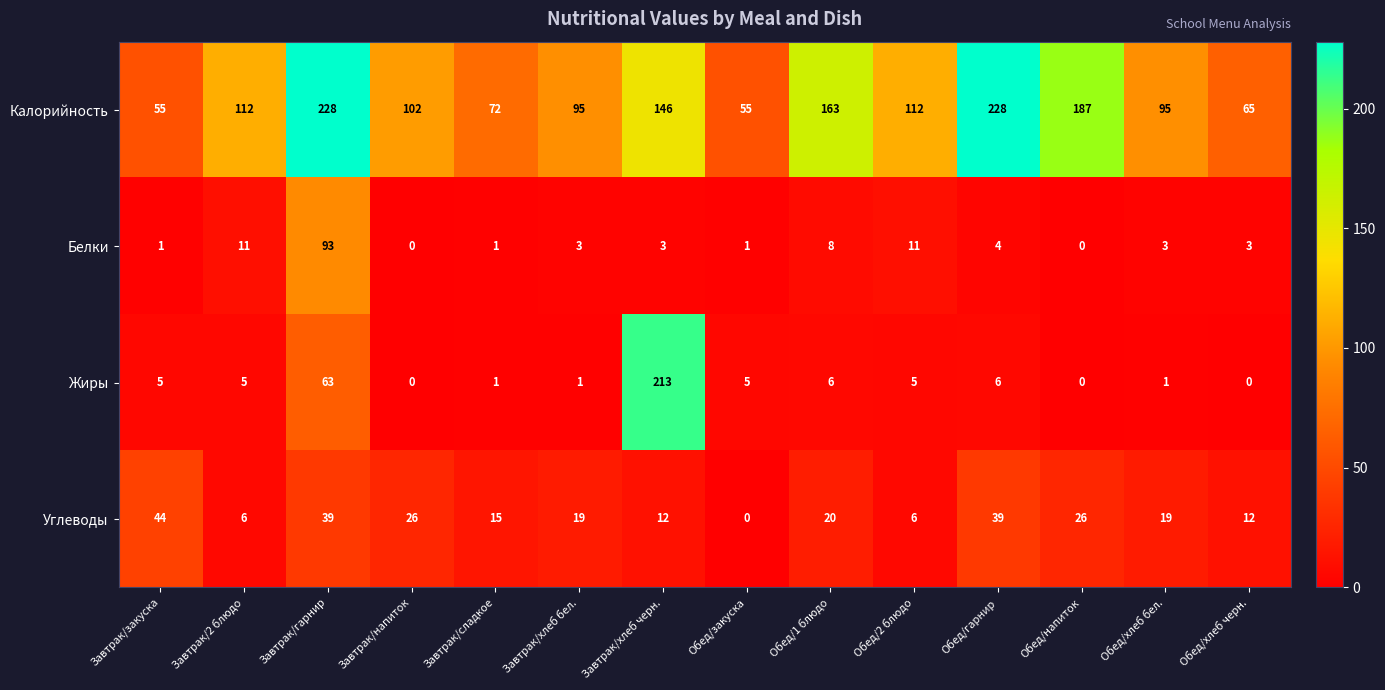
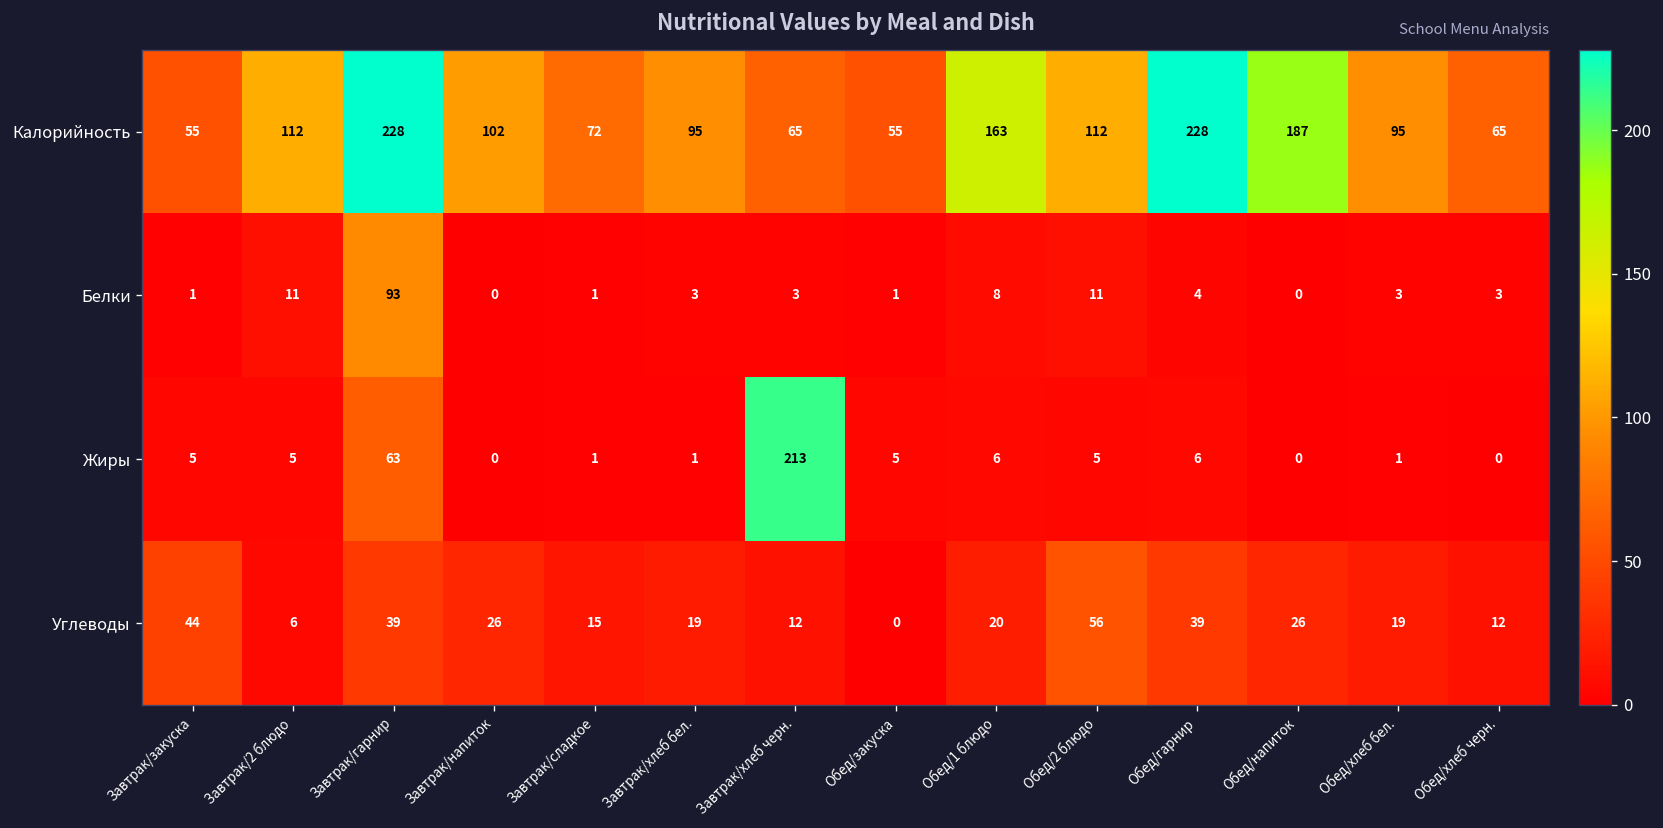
Калорийность, Завтрак/хлеб черн.: 146 -> 65
Углеводы, Обед/2 блюдо: 6 -> 56
